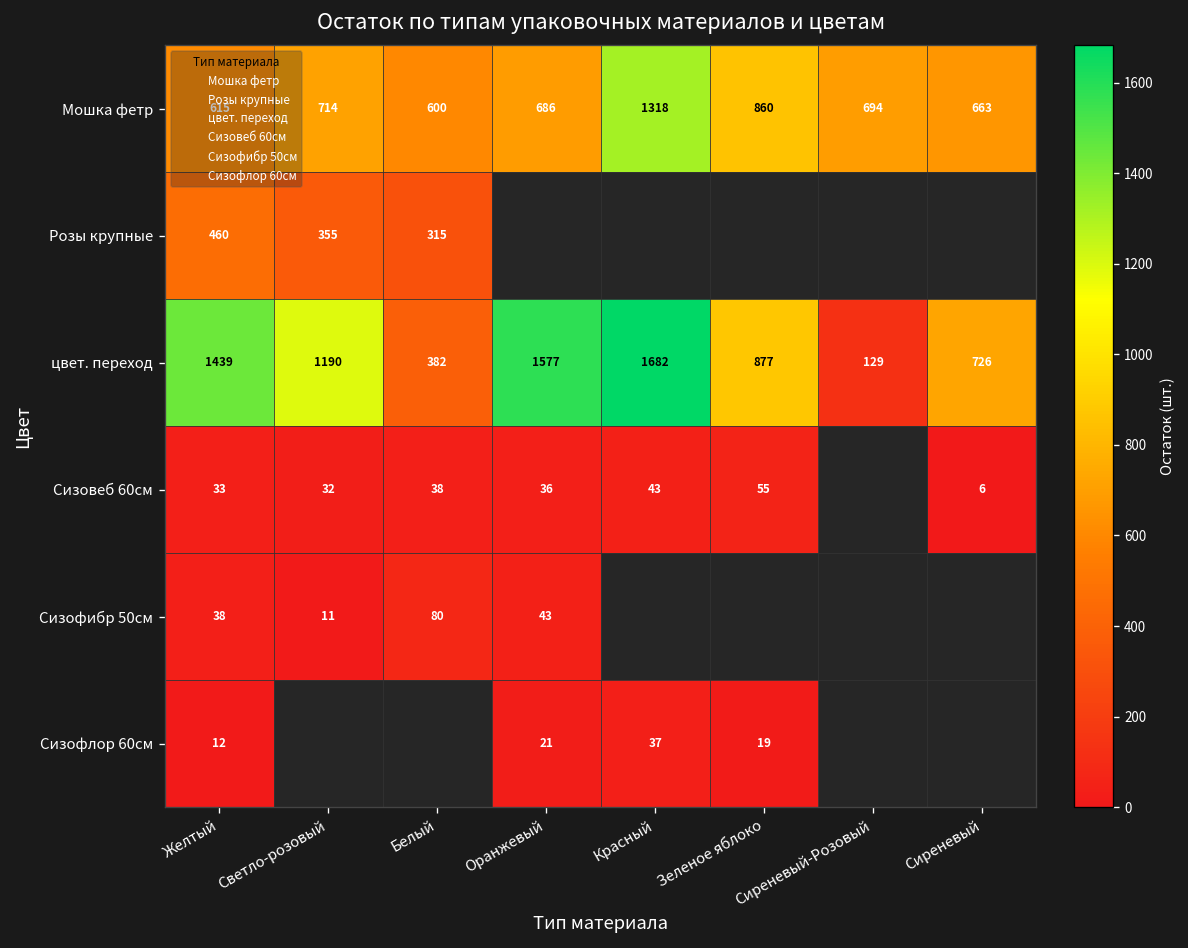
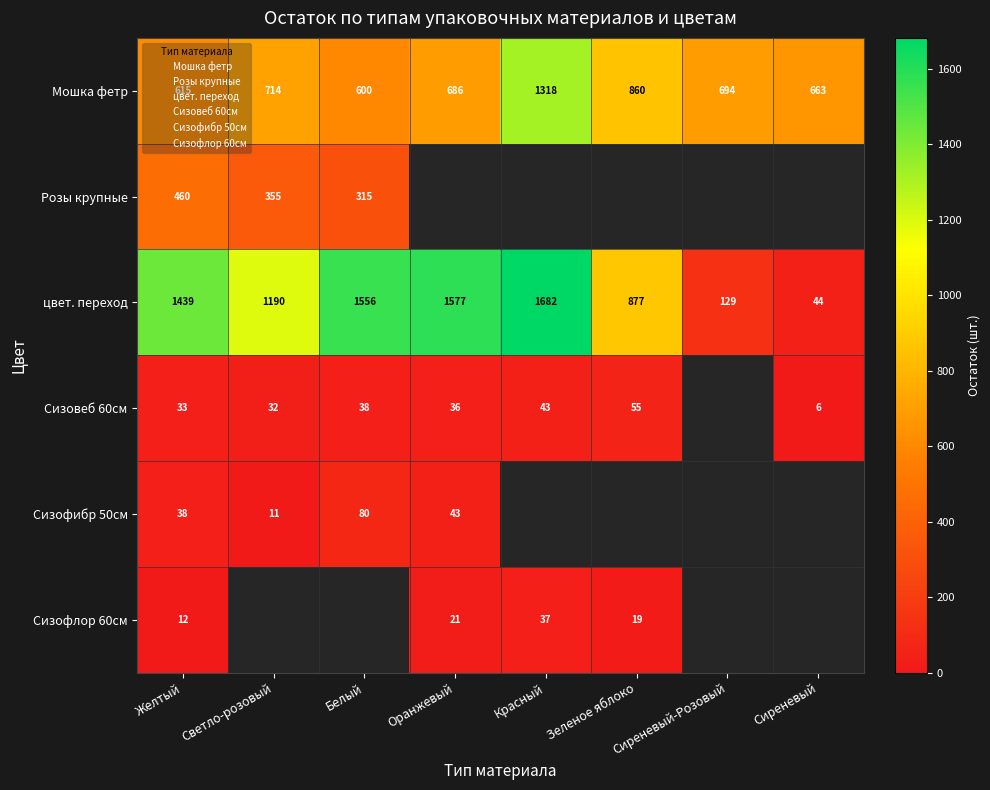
цвет. переход, Белый: 382 -> 1556
цвет. переход, Сиреневый: 726 -> 44
